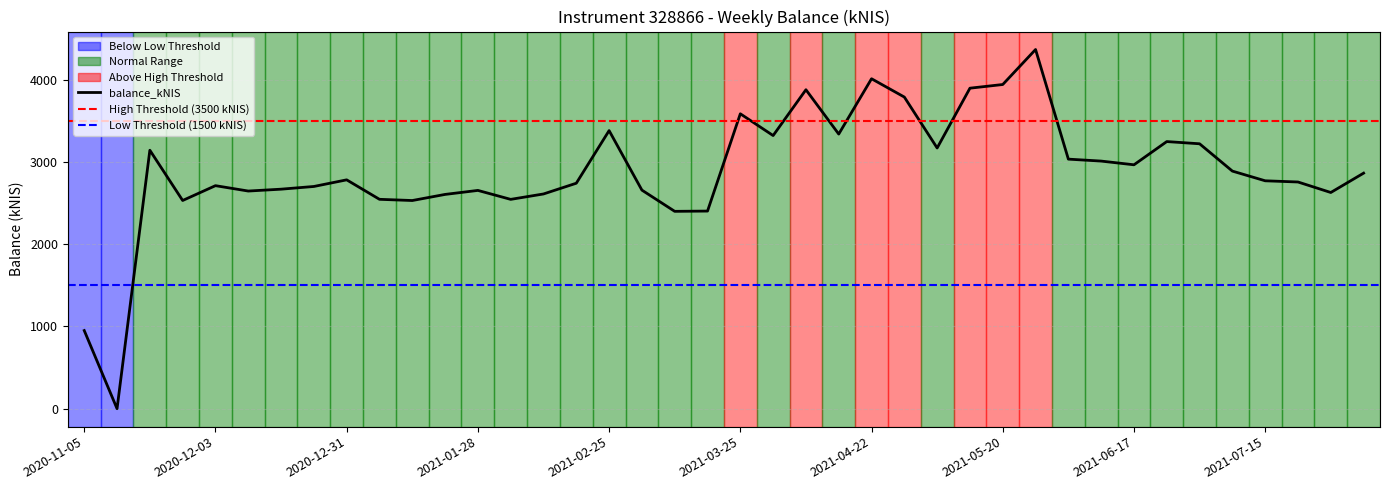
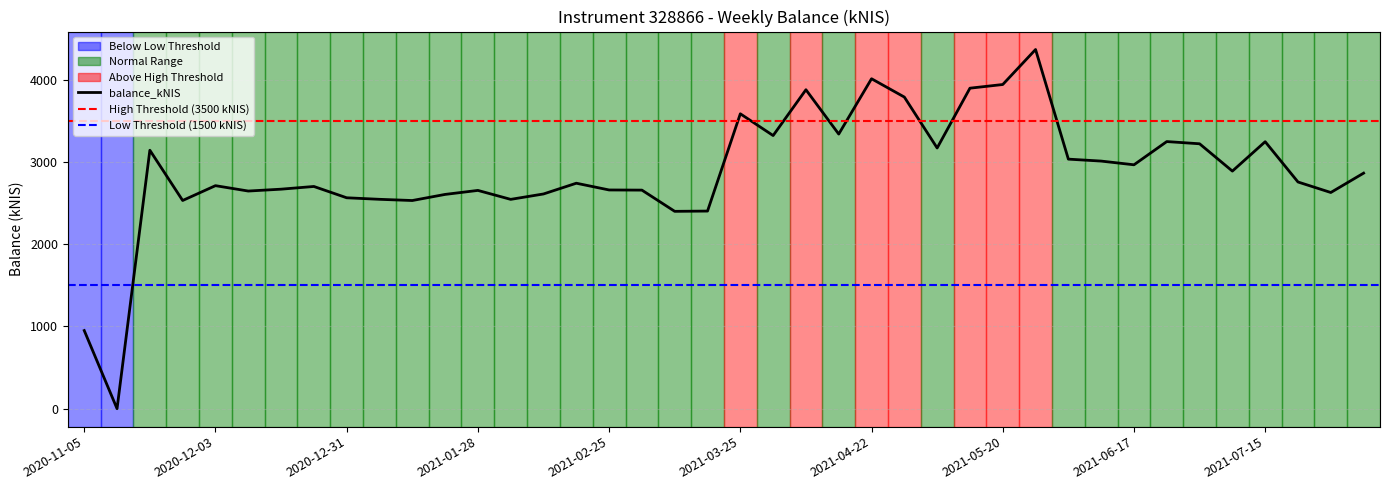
2020-12-31: 2800 -> 2600
2021-02-25: 3400 -> 2700
2021-07-15: 2800 -> 3200
